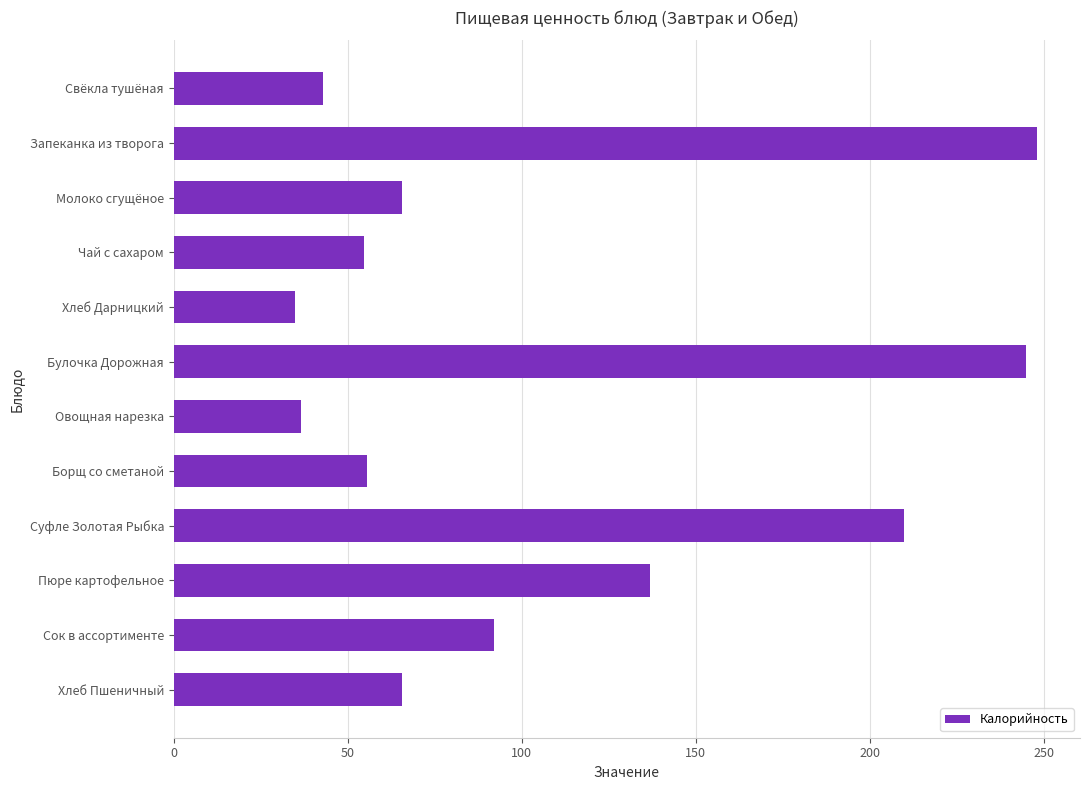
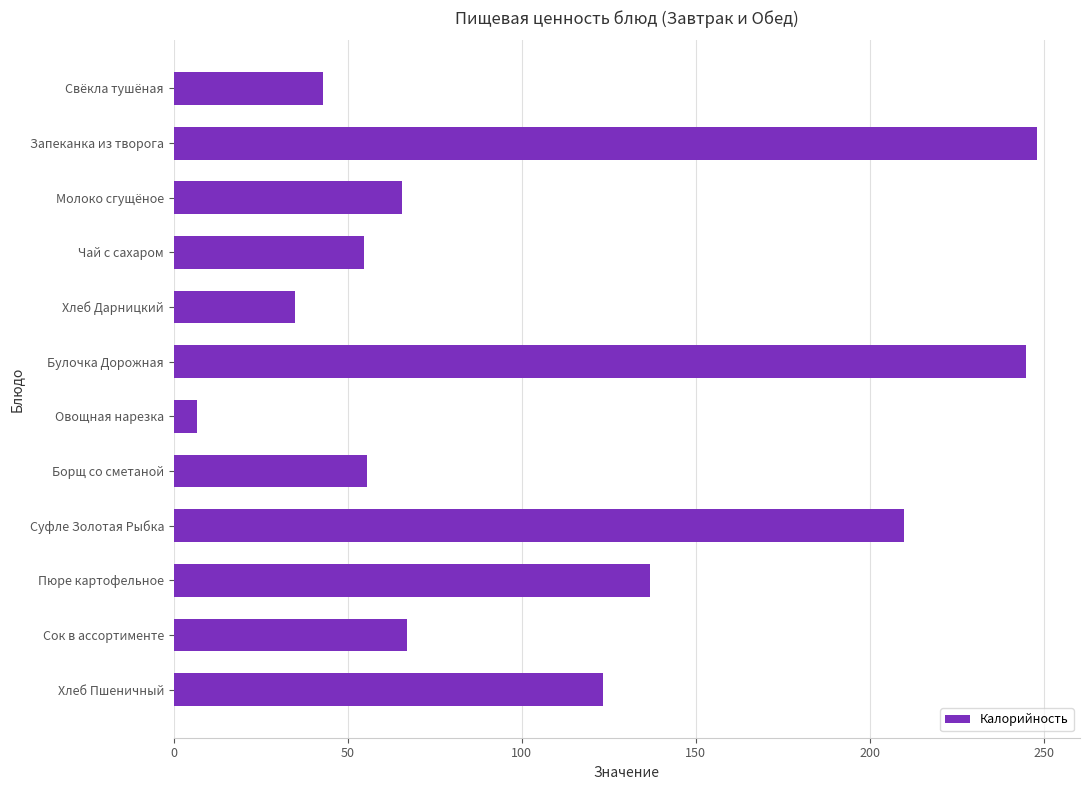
Овощная нарезка: 37 -> 7
Сок в ассортименте: 92 -> 67
Хлеб Пшеничный: 66 -> 123
